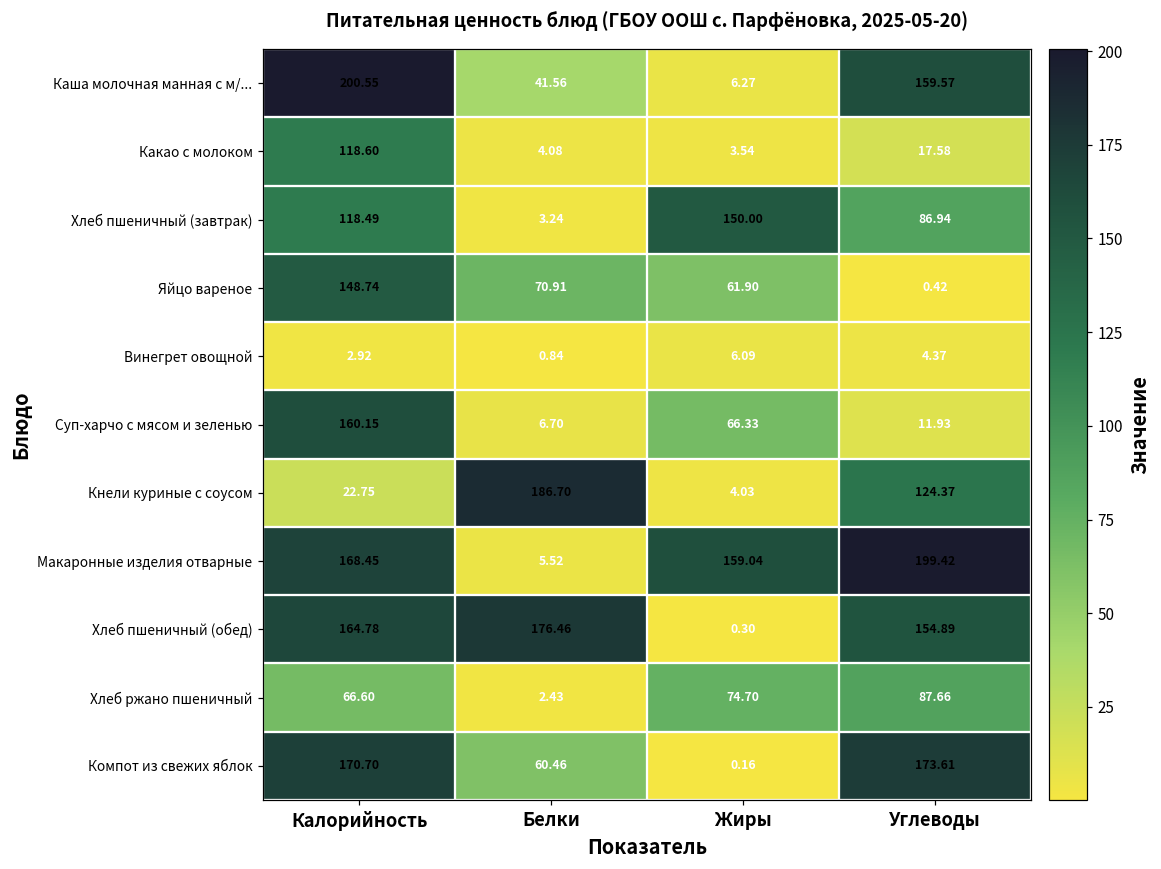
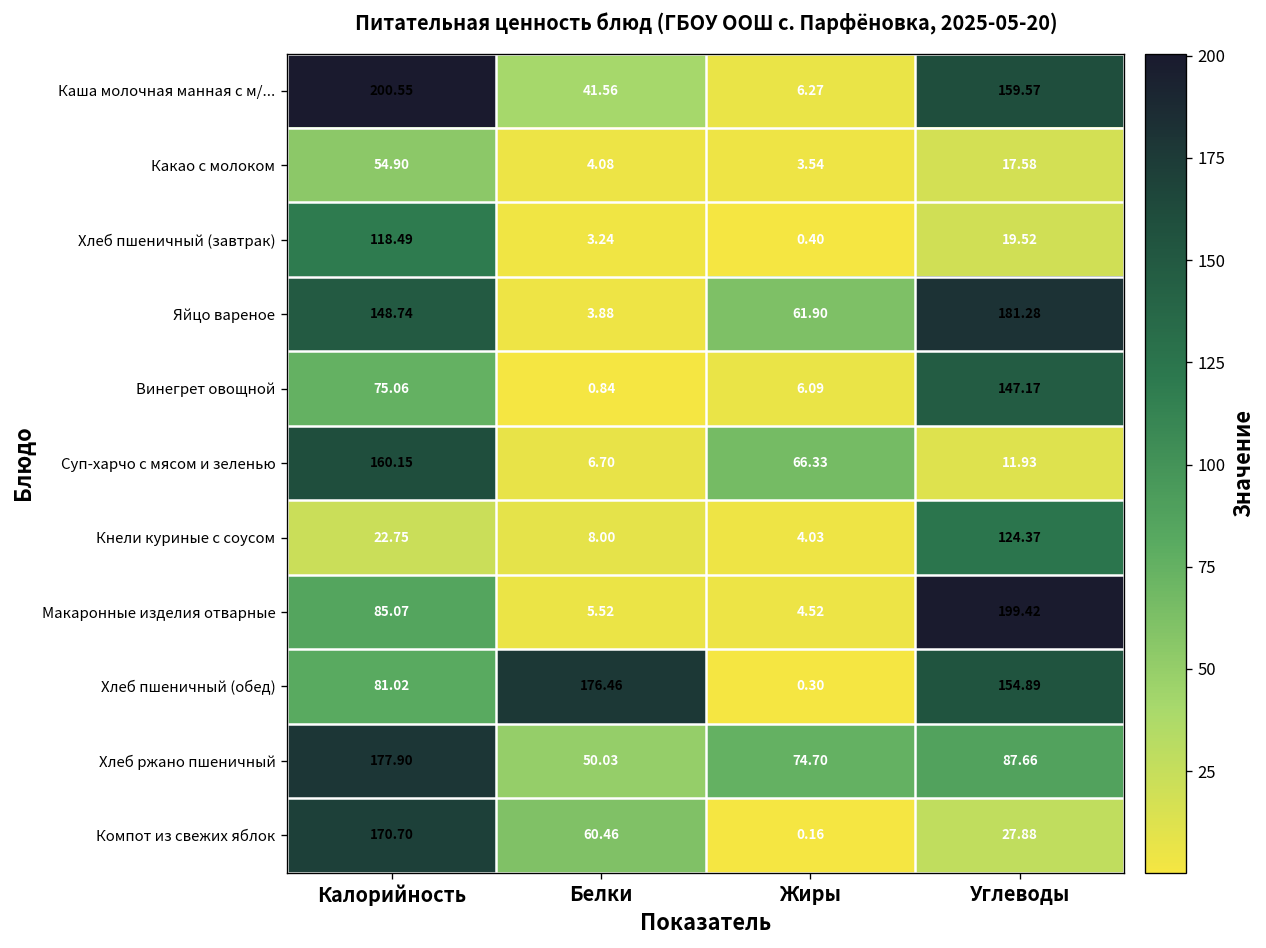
Какао с молоком, Калорийность: 118.60 -> 54.90
Хлеб пшеничный (завтрак), Жиры: 150.00 -> 0.40
Хлеб пшеничный (завтрак), Углеводы: 86.94 -> 19.52
Яйцо вареное, Белки: 70.91 -> 3.88
Яйцо вареное, Углеводы: 0.42 -> 181.28
Винегрет овощной, Калорийность: 2.92 -> 75.06
Винегрет овощной, Углеводы: 4.37 -> 147.17
Кнели куриные с соусом, Белки: 186.70 -> 8.00
Макаронные изделия отварные, Калорийность: 168.45 -> 85.07
Макаронные изделия отварные, Жиры: 159.04 -> 4.52
Хлеб пшеничный (обед), Калорийность: 164.78 -> 81.02
Хлеб ржано пшеничный, Калорийность: 66.60 -> 177.90
Хлеб ржано пшеничный, Белки: 2.43 -> 50.03
Компот из свежих яблок, Углеводы: 173.61 -> 27.88
